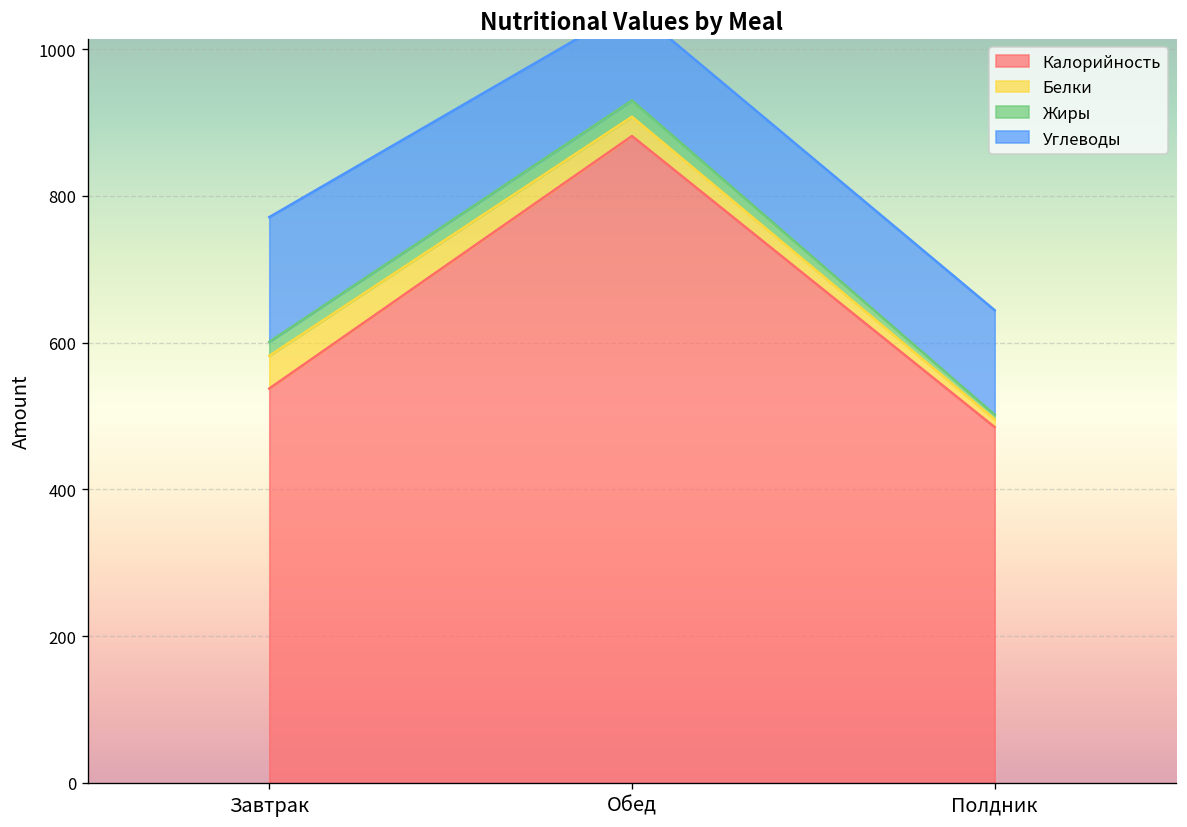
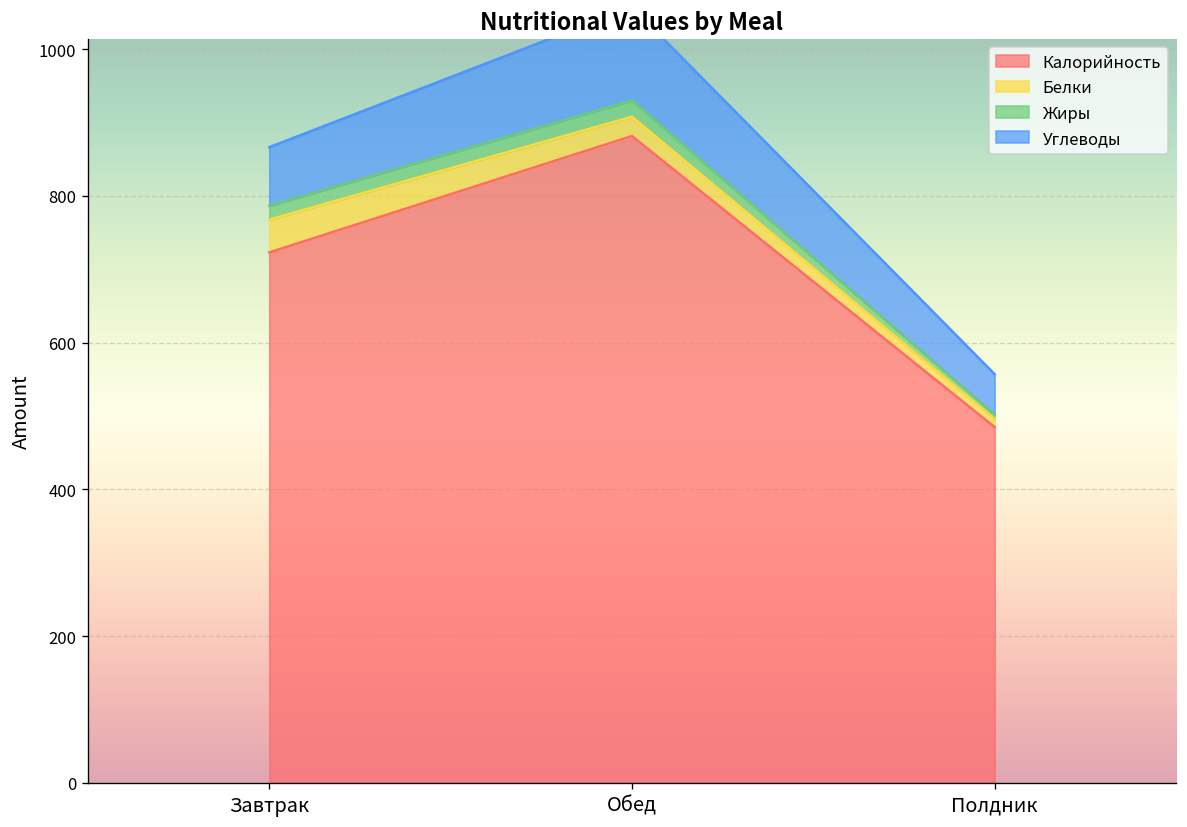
Калорийность, Завтрак: 540 -> 720
Углеводы, Завтрак: 170 -> 80
Углеводы, Полдник: 140 -> 60
